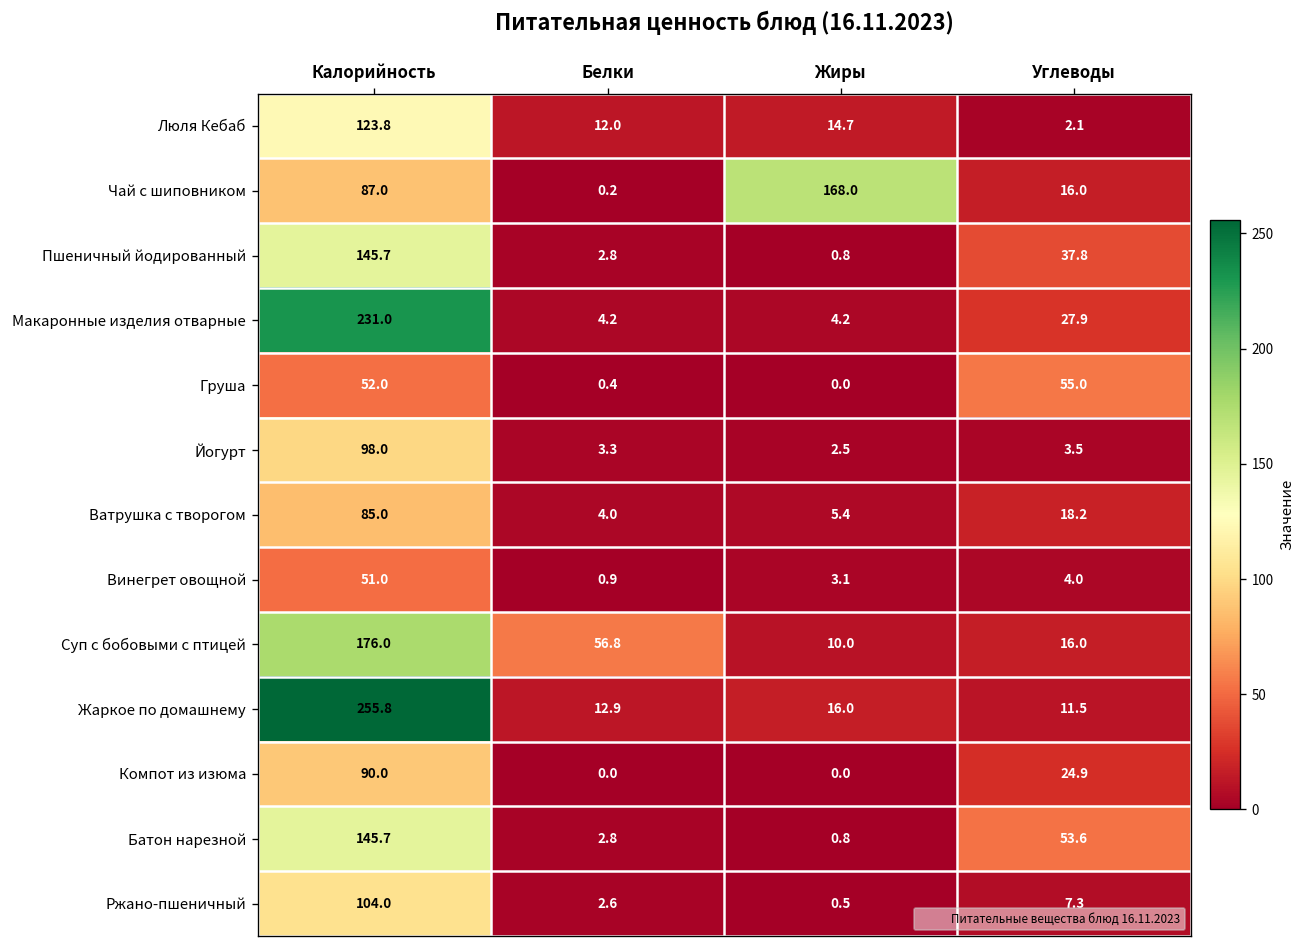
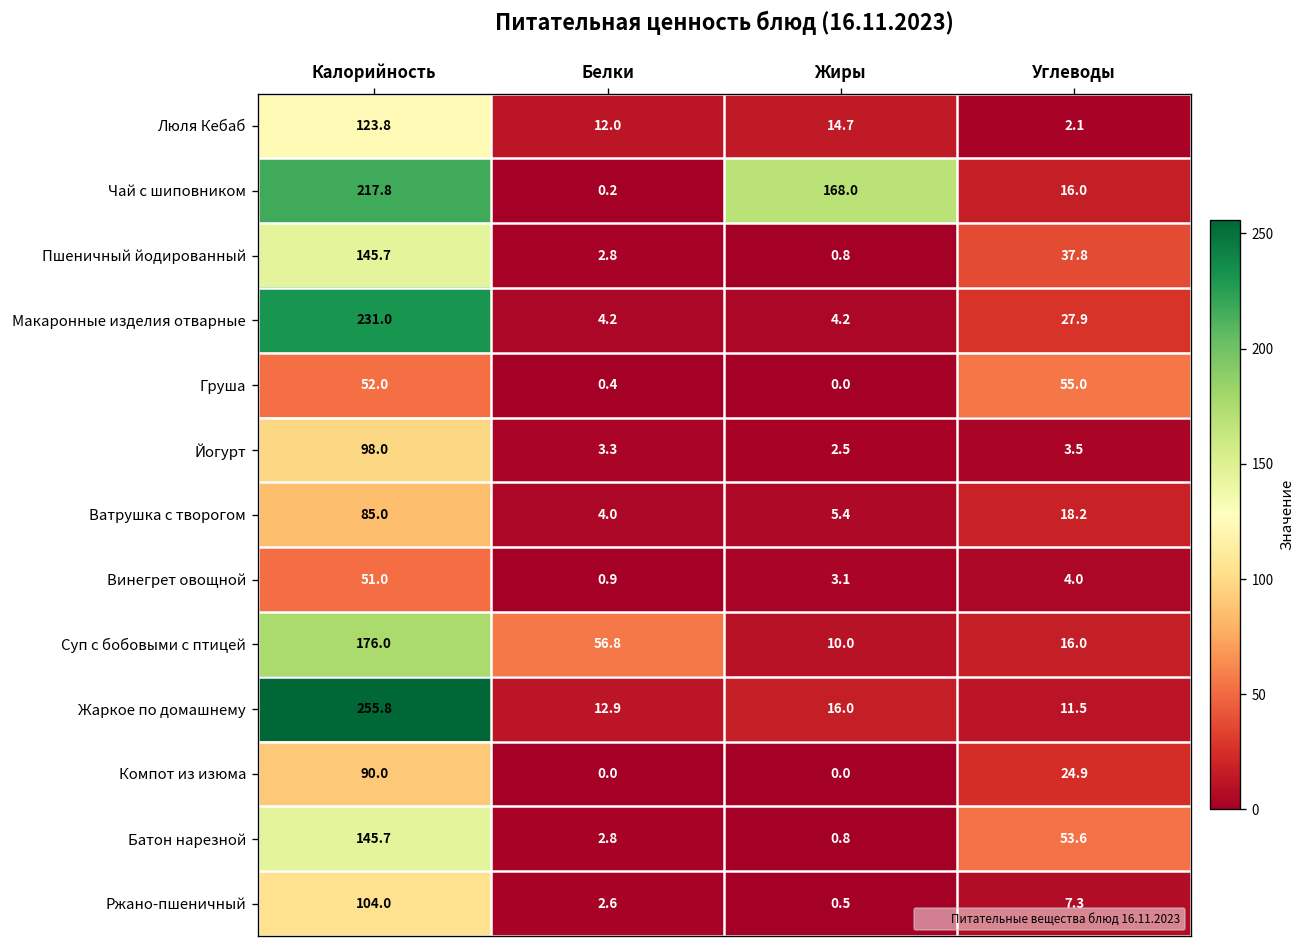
Чай с шиповником, Калорийность: 87.0 -> 217.8
